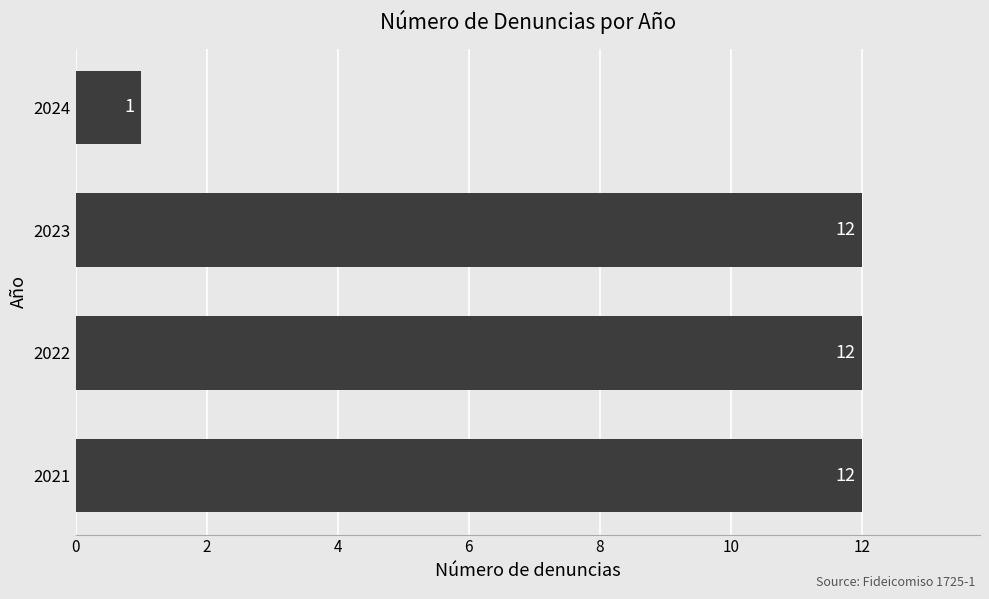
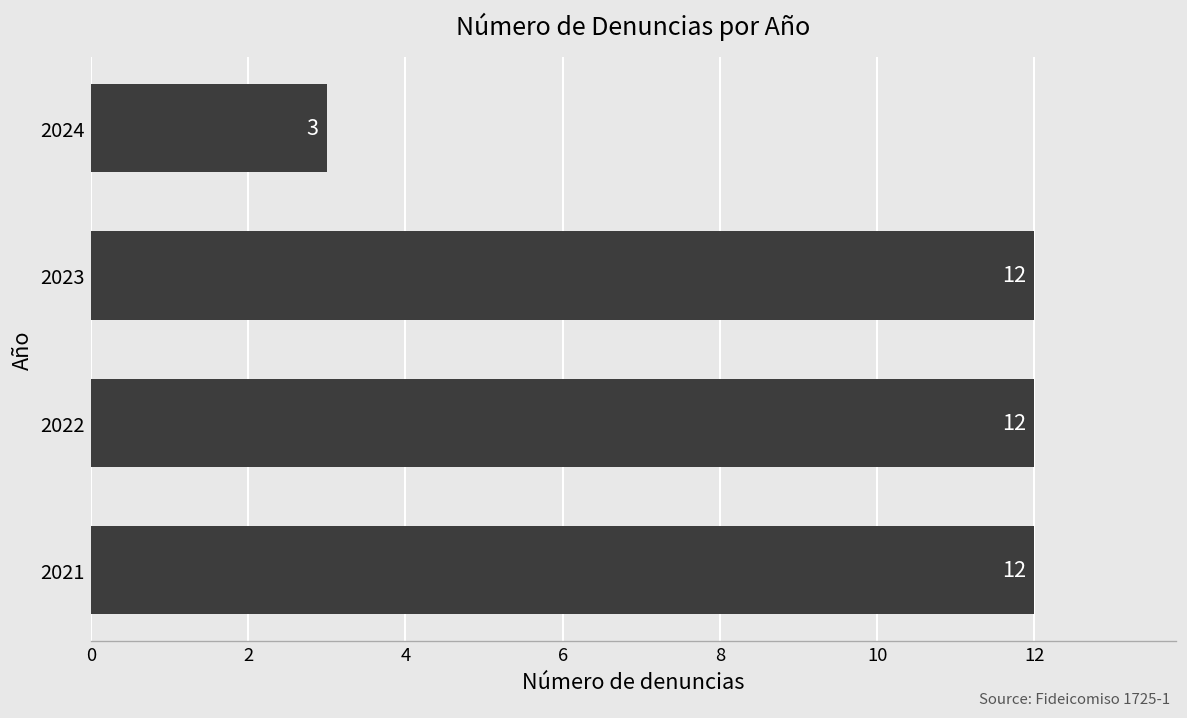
2024: 1 -> 3
